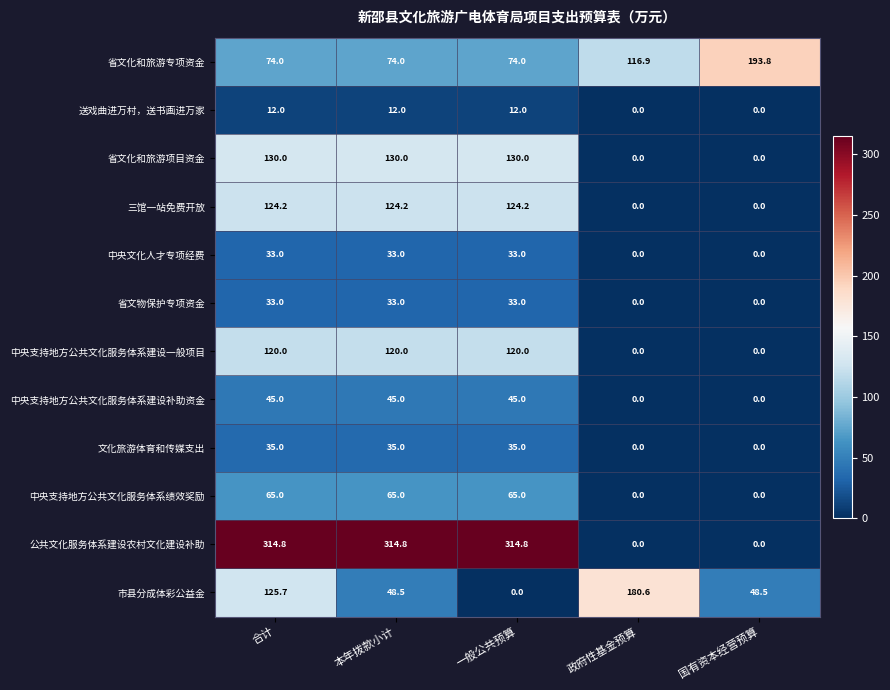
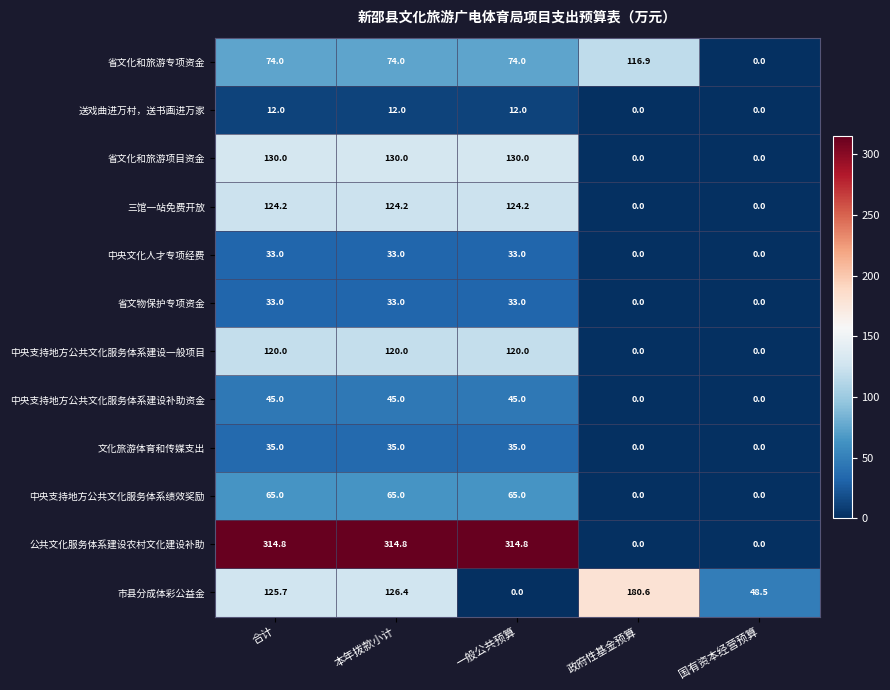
省文化和旅游专项资金, 国有资本经营预算: 193.8 -> 0.0
市县分成体彩公益金, 本年拨款小计: 48.5 -> 126.4
